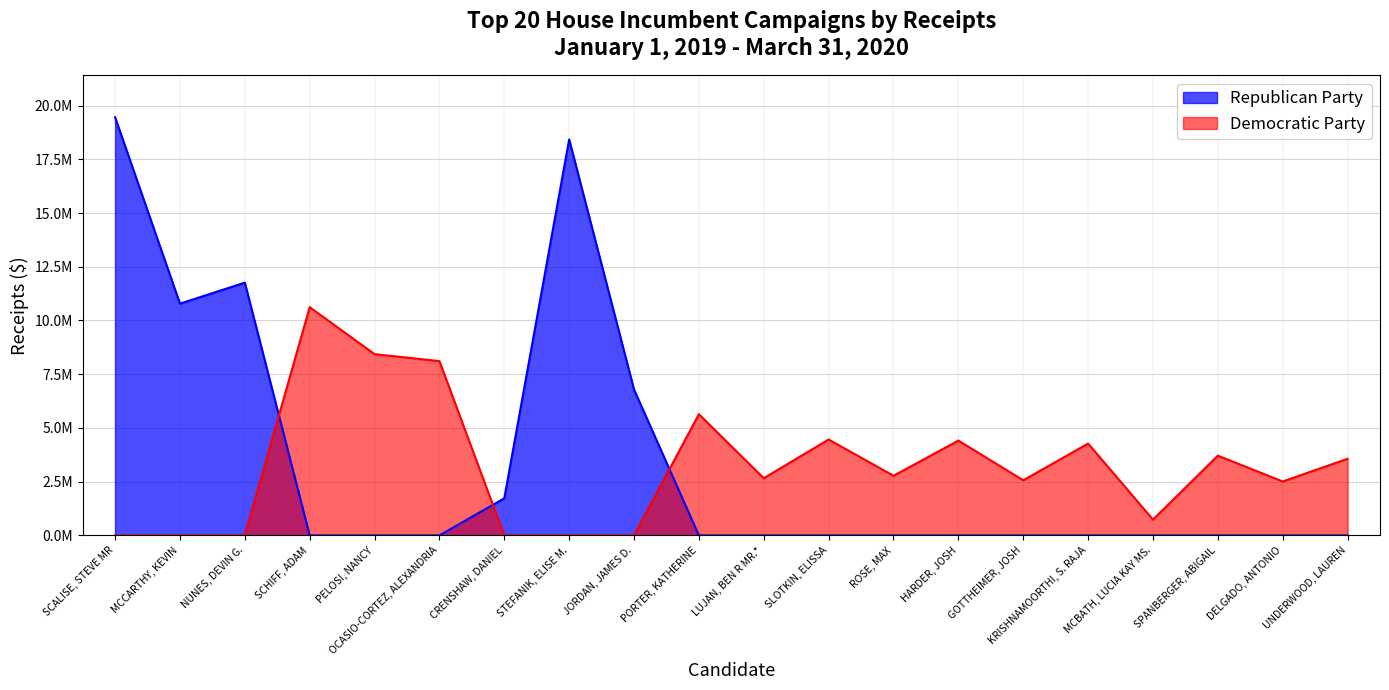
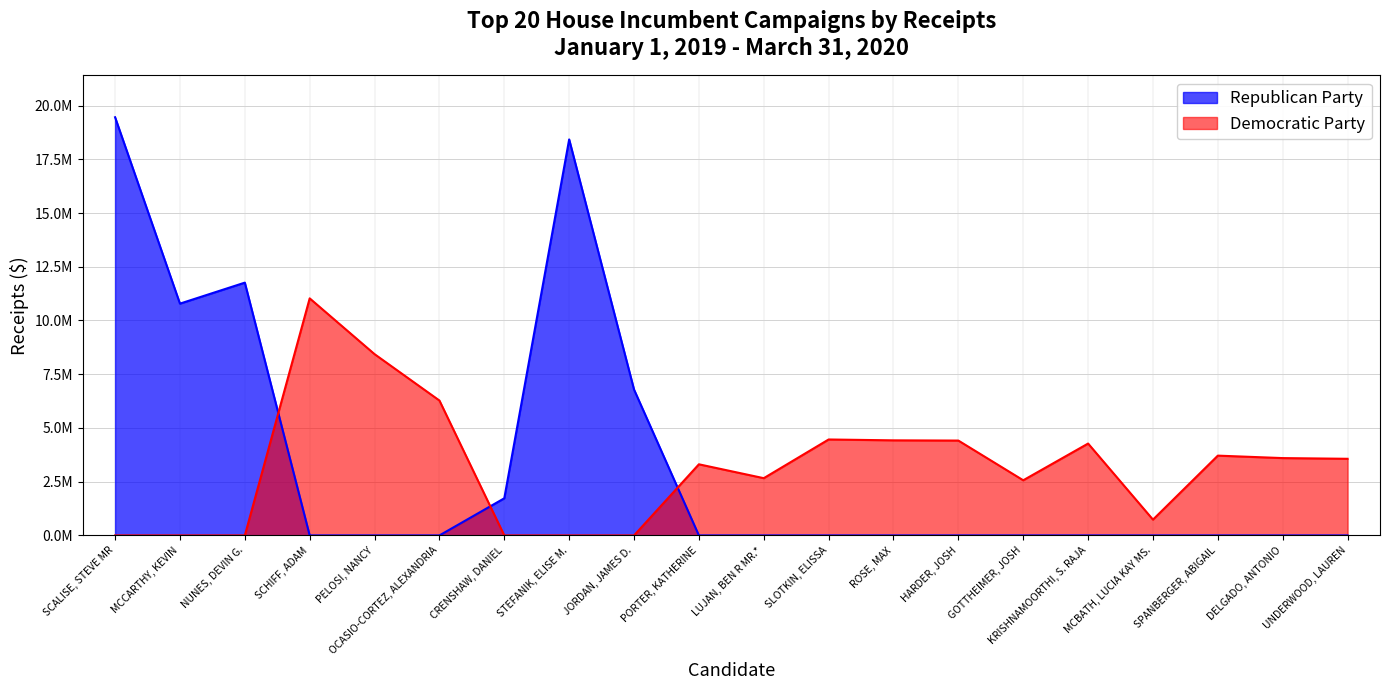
Democratic Party, SCHIFF, ADAM: 10600000 -> 11000000
Democratic Party, OCASIO-CORTEZ, ALEXANDRIA: 8100000 -> 6300000
Democratic Party, PORTER, KATHERINE: 5600000 -> 3300000
Democratic Party, ROSE, MAX: 2800000 -> 4400000
Democratic Party, DELGADO, ANTONIO: 2500000 -> 3600000
